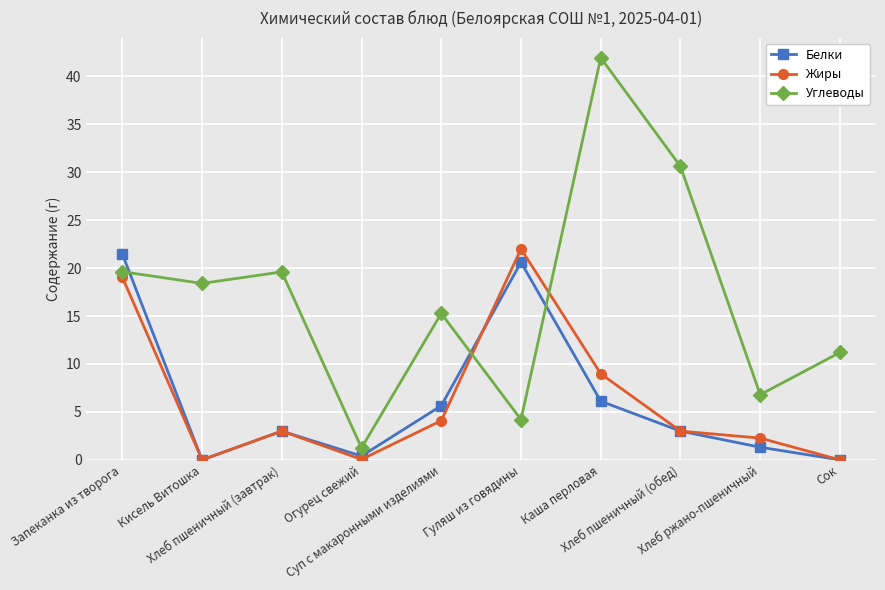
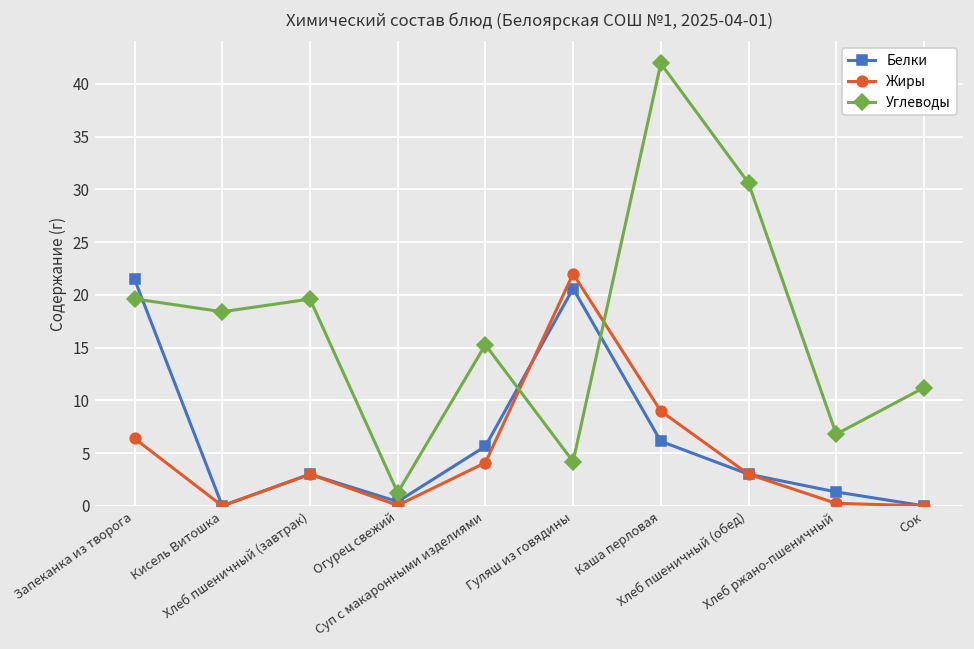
Жиры, Запеканка из творога: 19 -> 6
Жиры, Хлеб ржано-пшеничный: 2 -> 0
